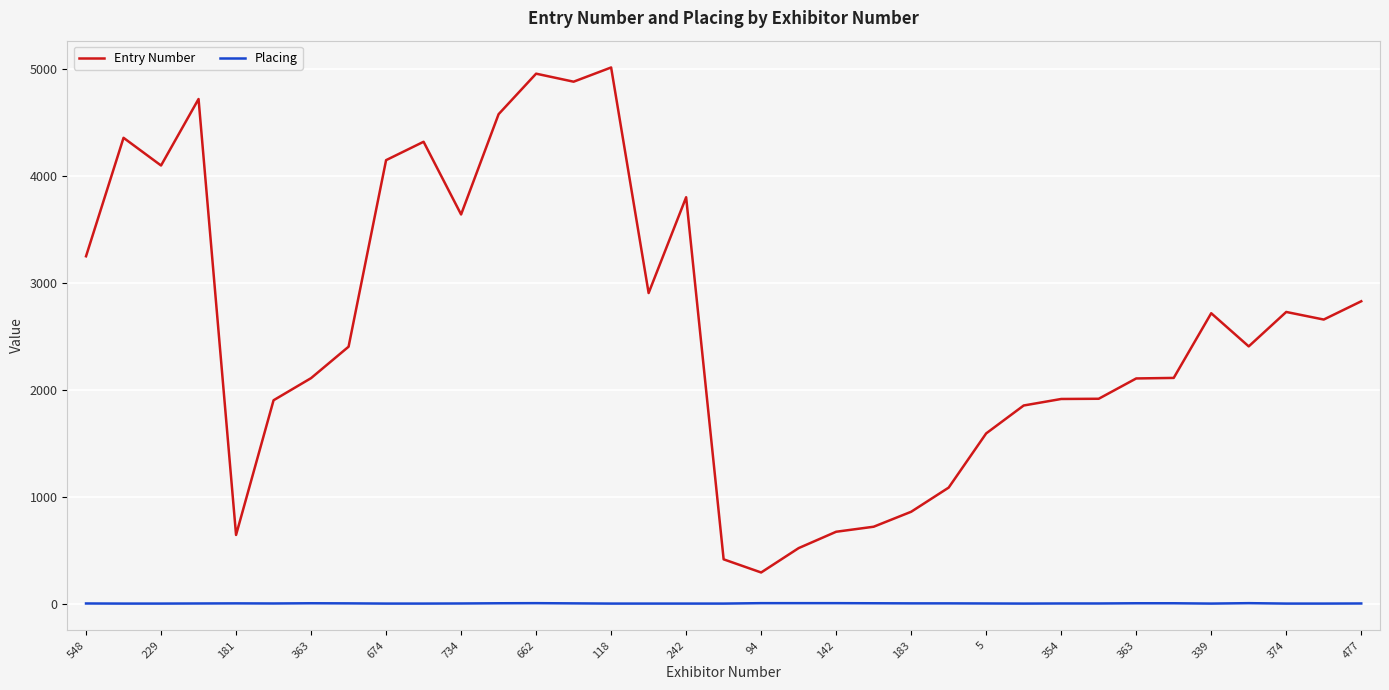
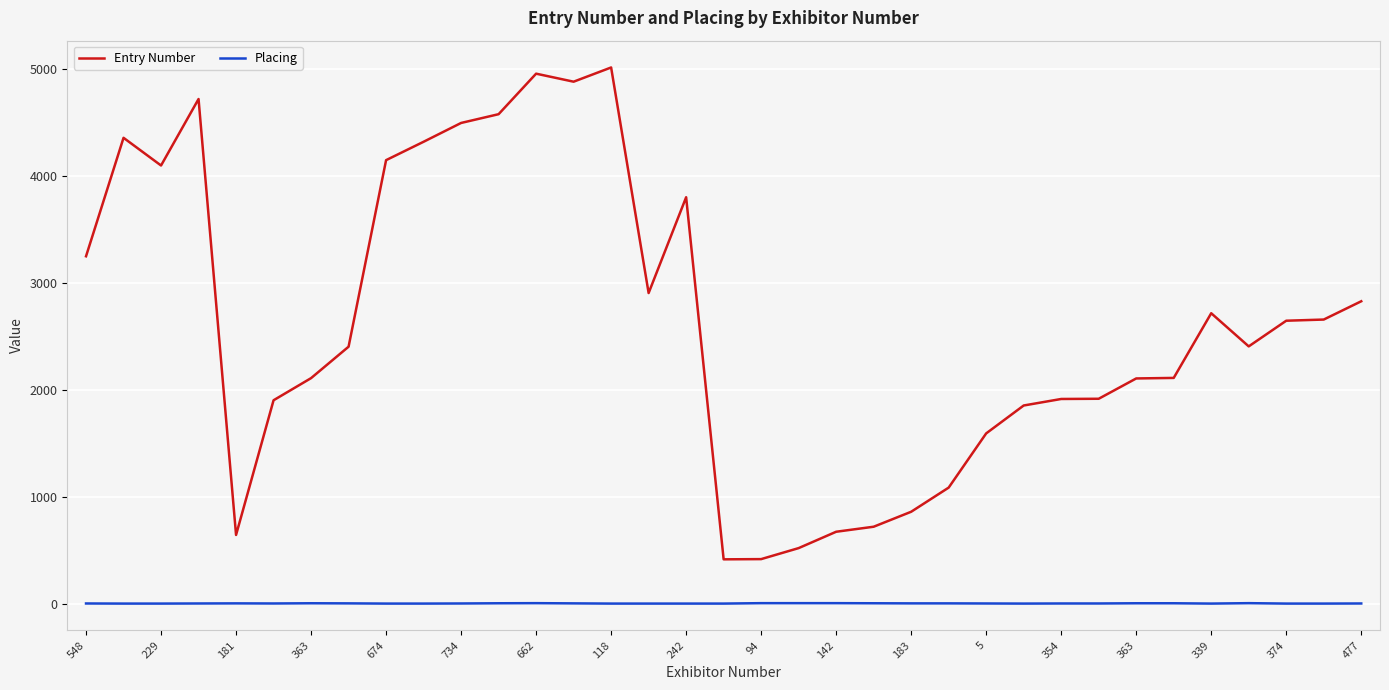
Entry Number, 734: 3640 -> 4500
Entry Number, 94: 290 -> 420
Entry Number, 374: 2730 -> 2650
